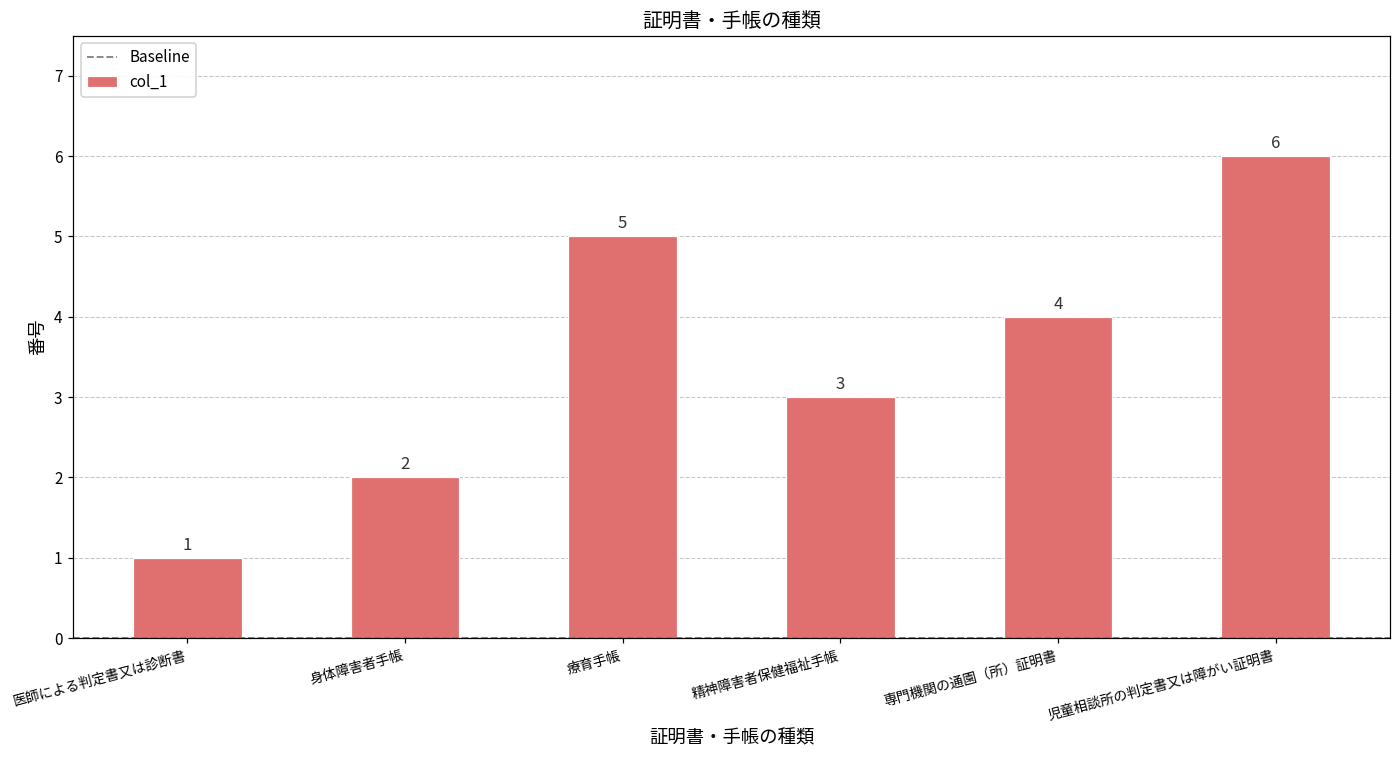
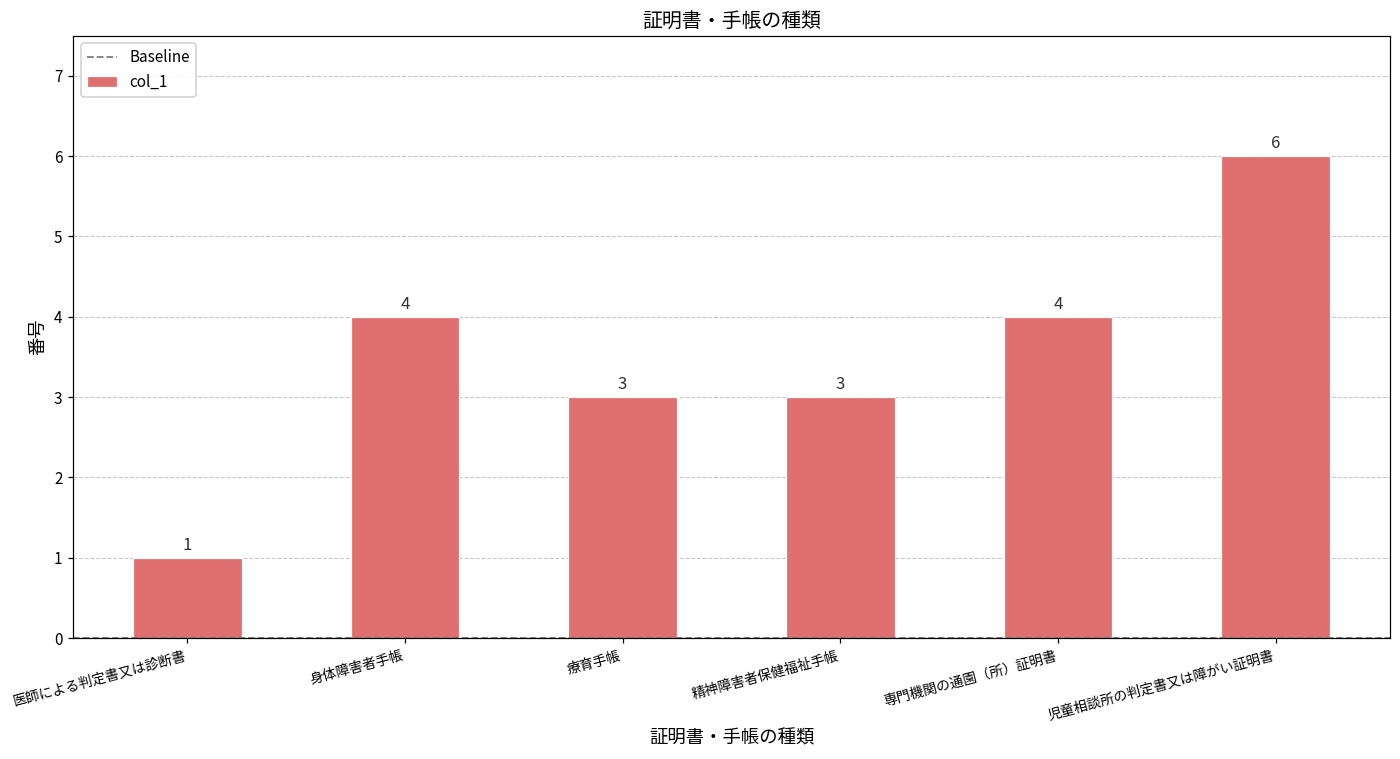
身体障害者手帳: 2 -> 4
療育手帳: 5 -> 3
